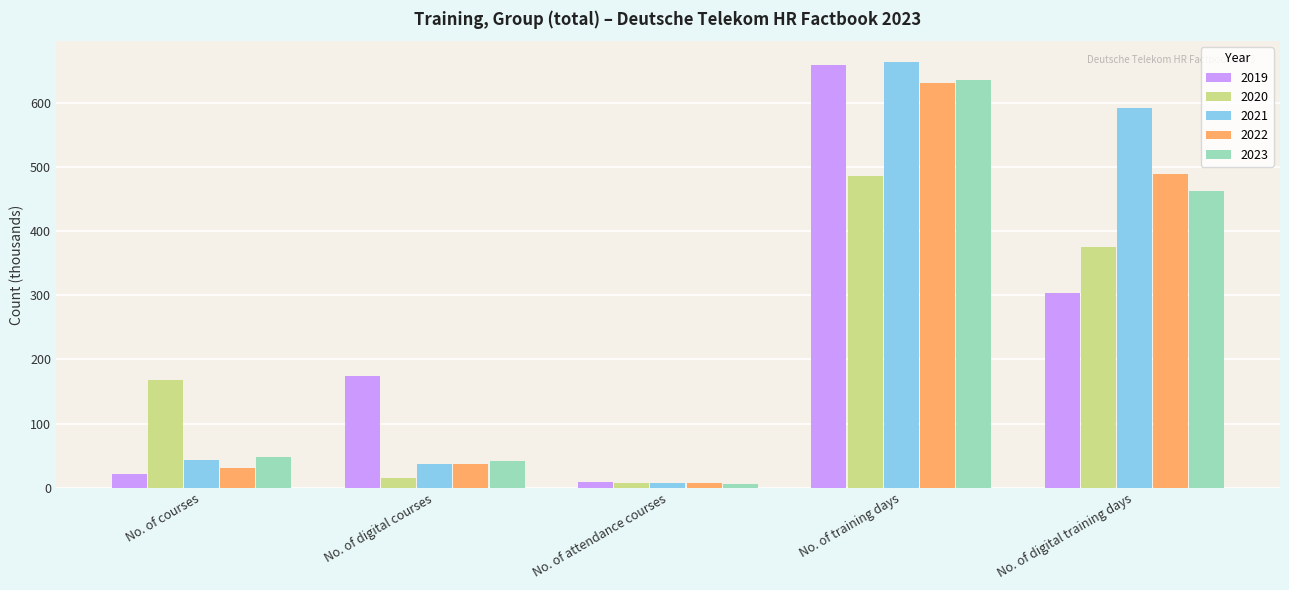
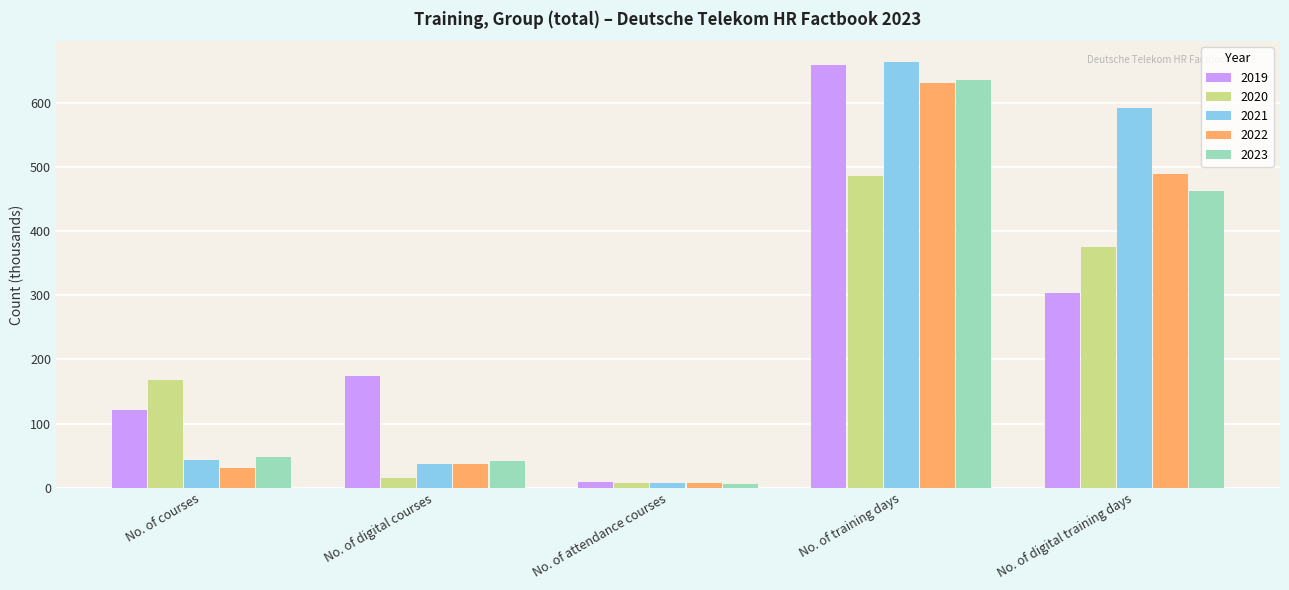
2019, No. of courses: 20 -> 120
